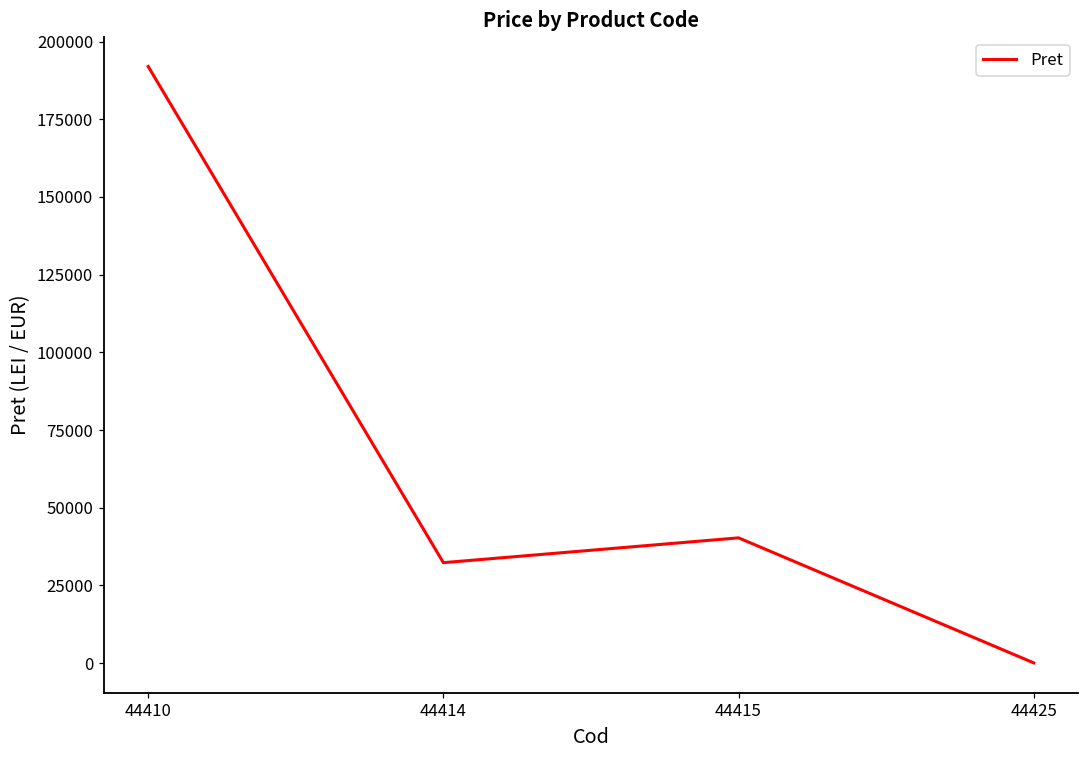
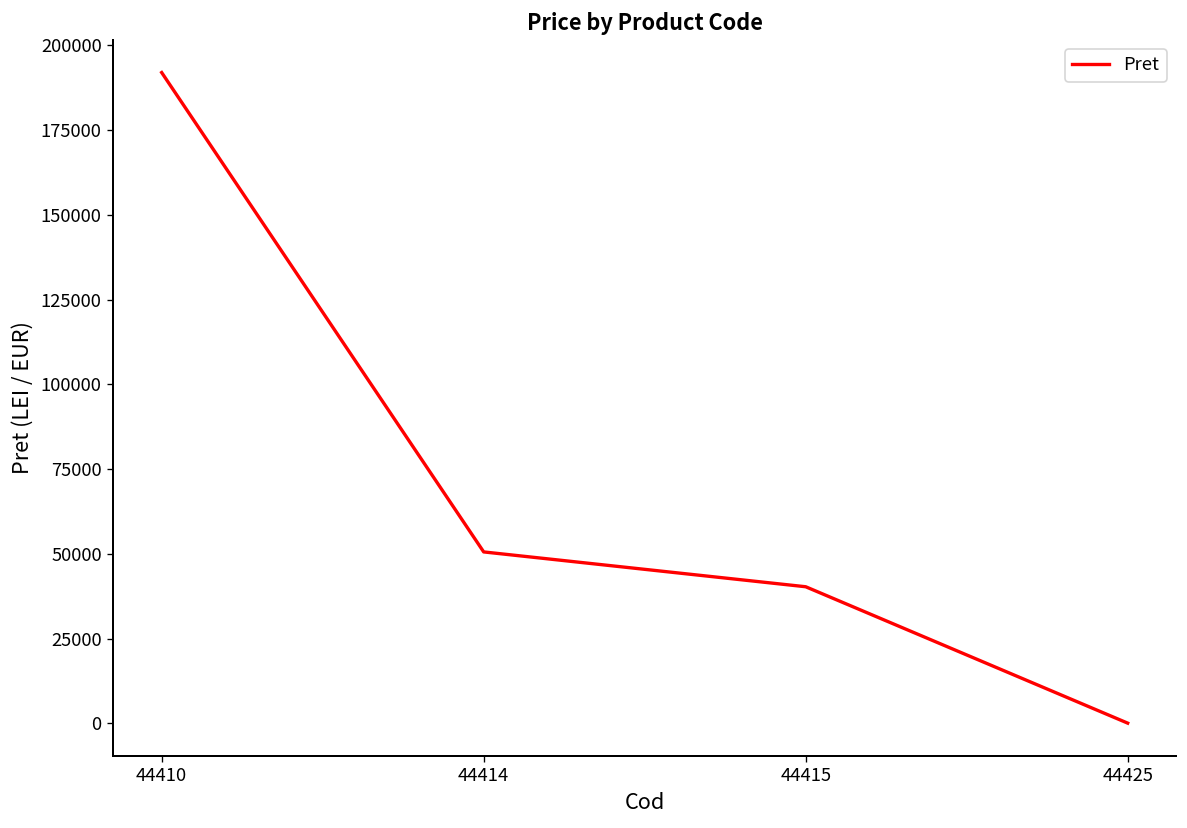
44414: 32000 -> 51000
